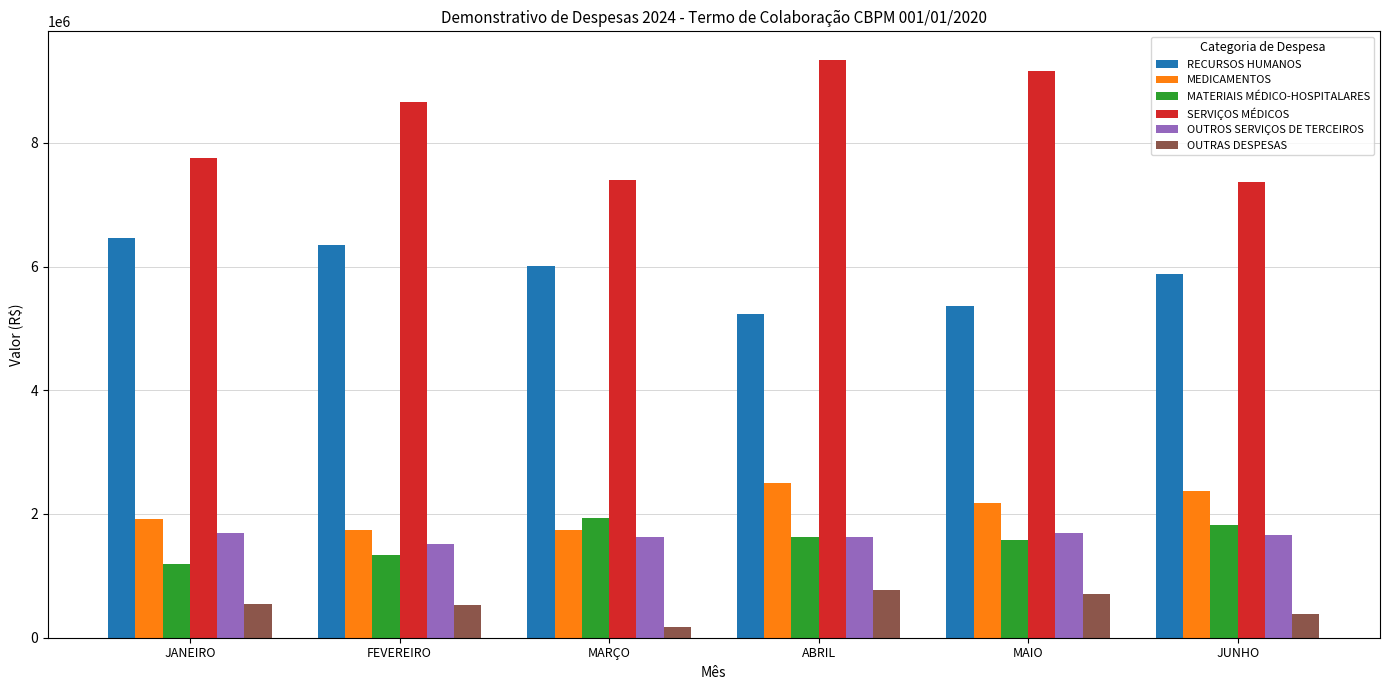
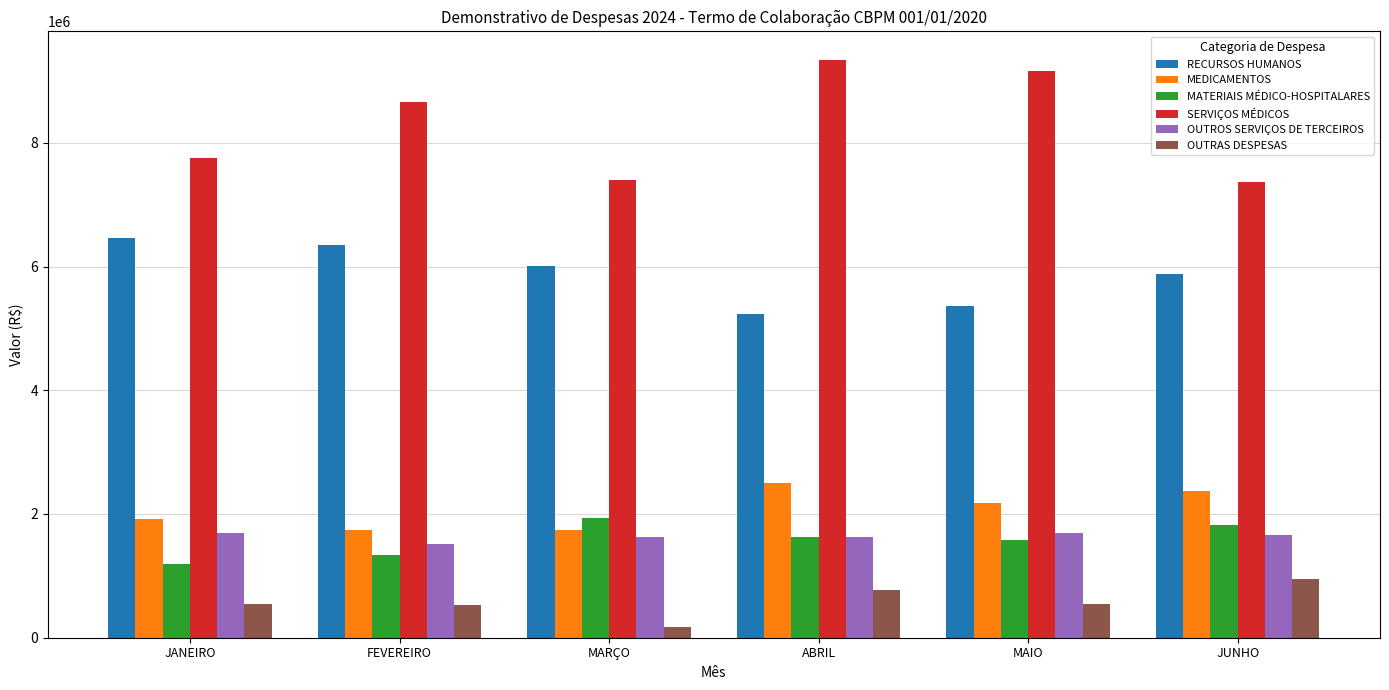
OUTRAS DESPESAS, MAIO: 700000 -> 500000
OUTRAS DESPESAS, JUNHO: 400000 -> 1000000
